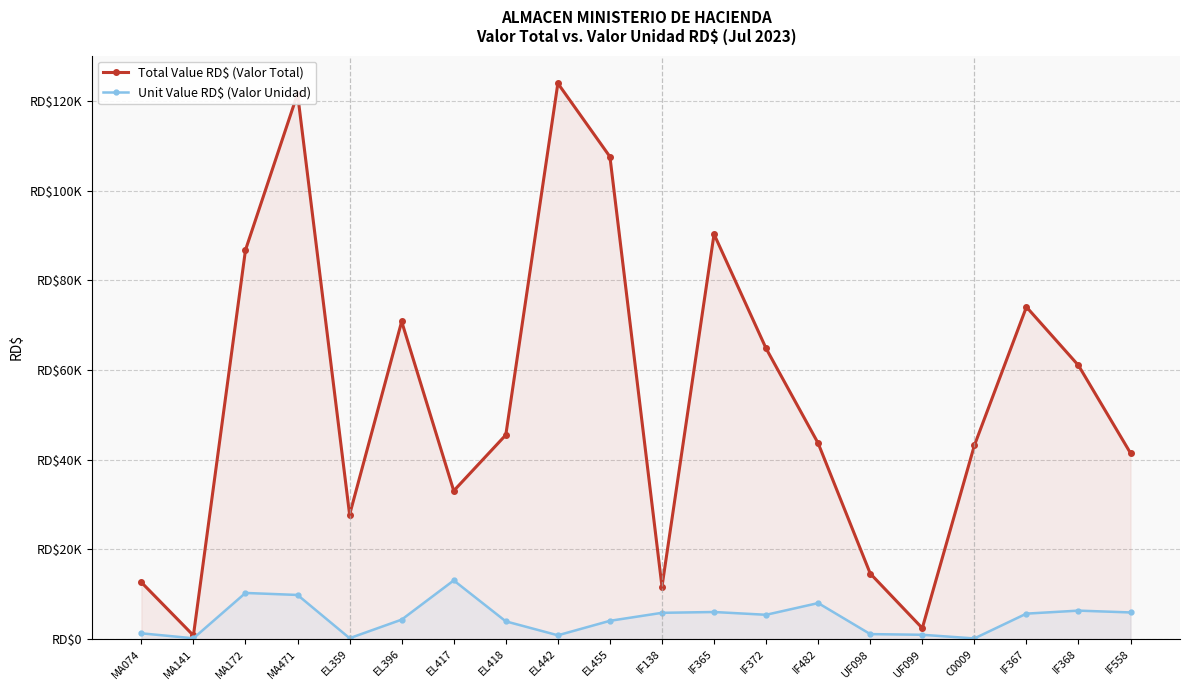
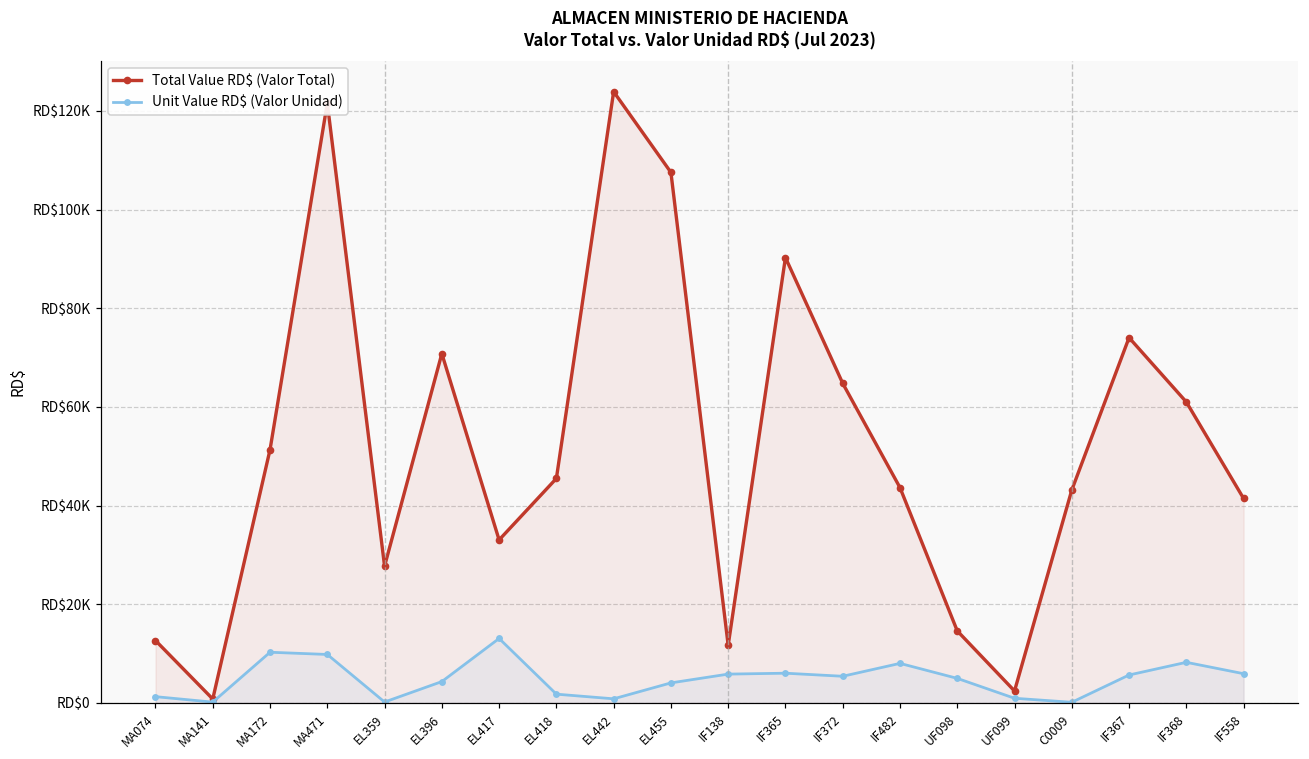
Total Value RD$ (Valor Total), MA172: RD$87000 -> RD$51000
Unit Value RD$ (Valor Unidad), EL418: RD$4000 -> RD$2000
Unit Value RD$ (Valor Unidad), UF098: RD$1000 -> RD$5000
Unit Value RD$ (Valor Unidad), IF368: RD$6000 -> RD$8000
